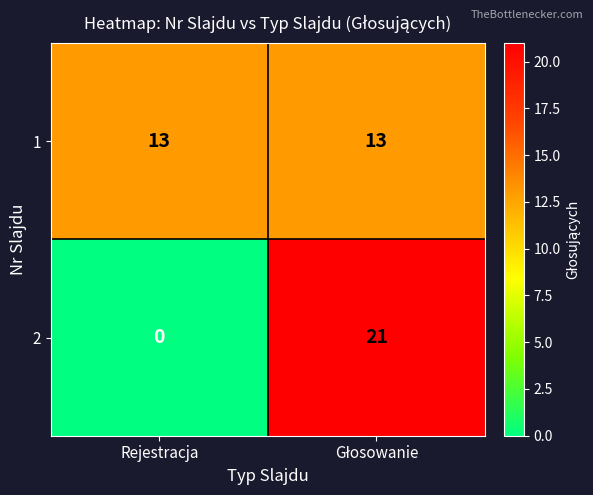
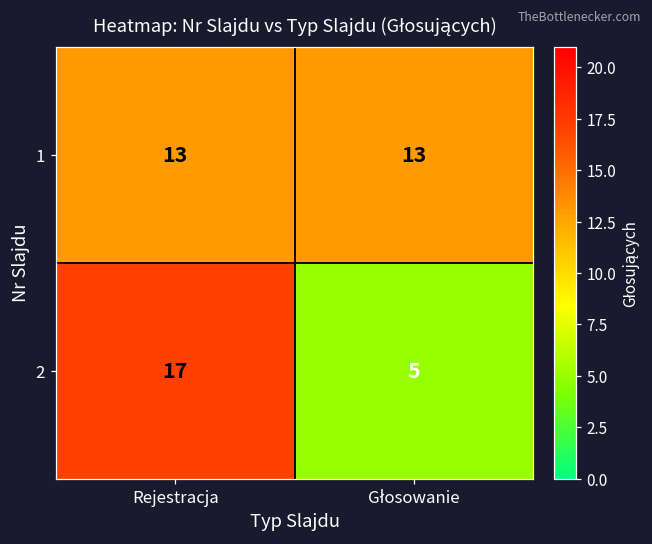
2, Rejestracja: 0 -> 17
2, Głosowanie: 21 -> 5
